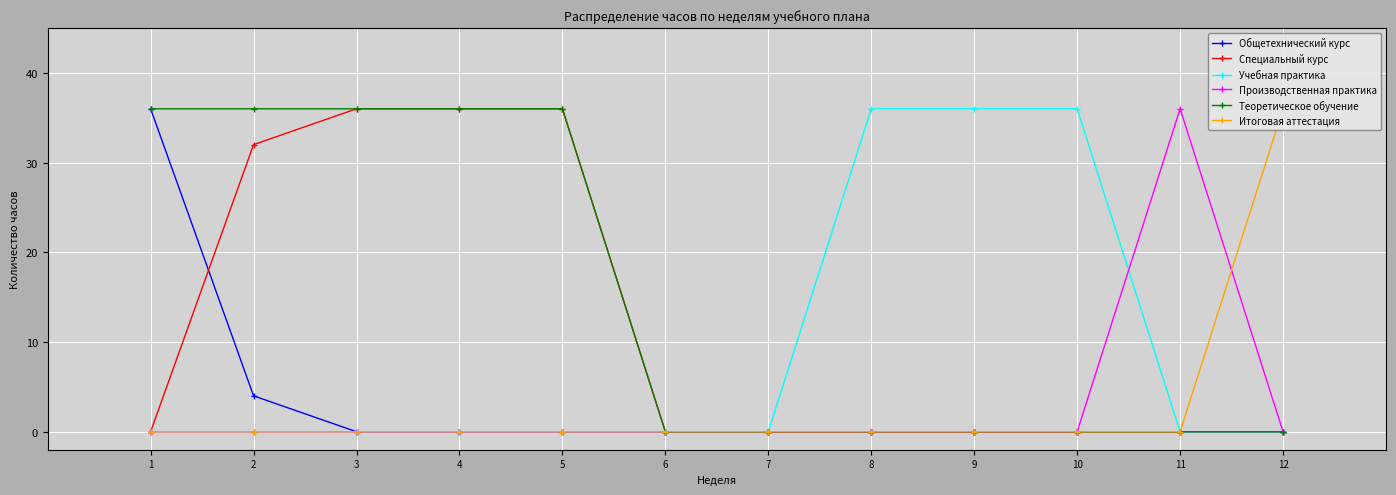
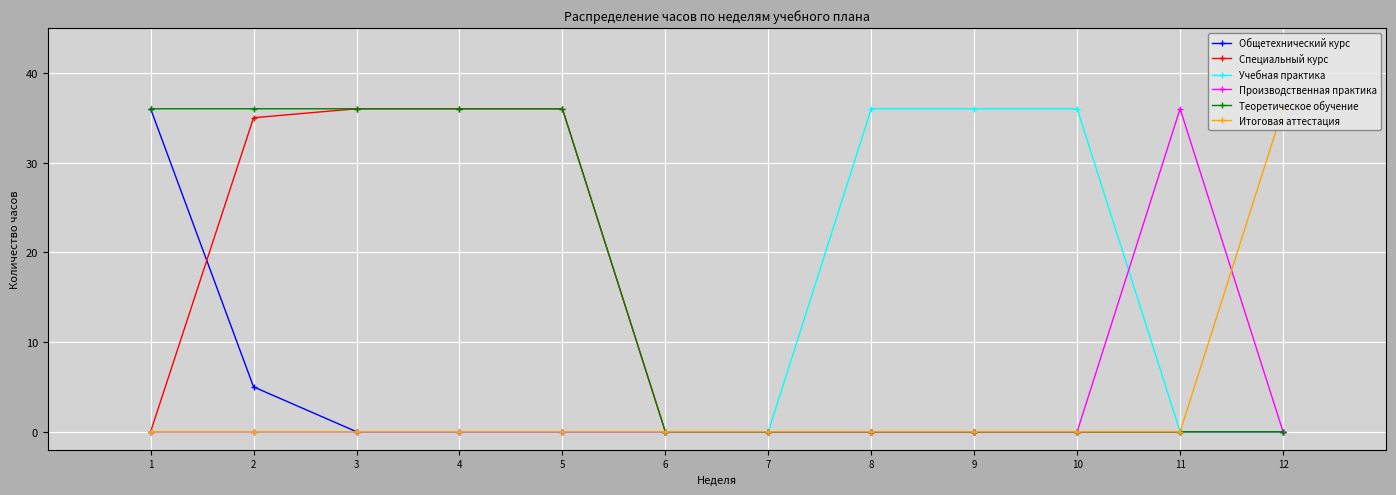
Общетехнический курс, 2: 4 -> 5
Специальный курс, 2: 32 -> 35
